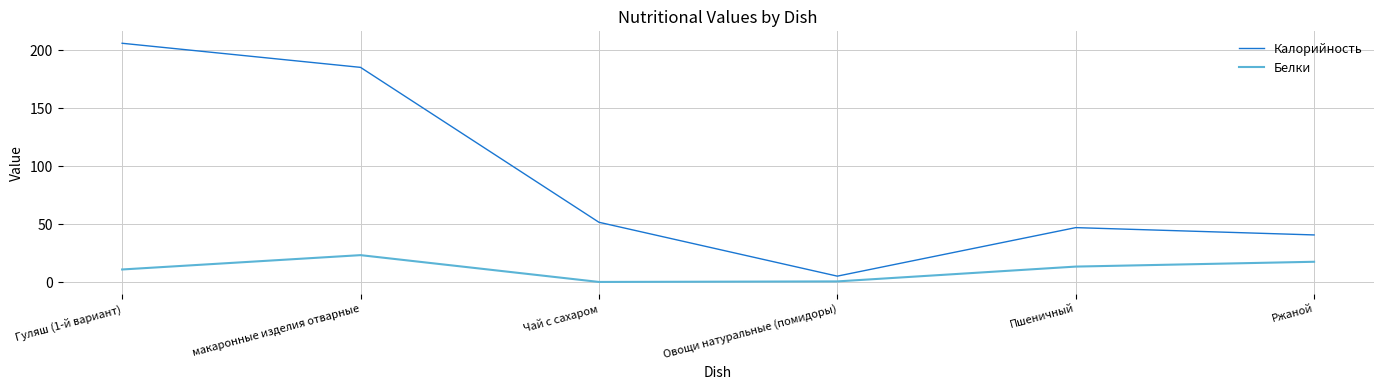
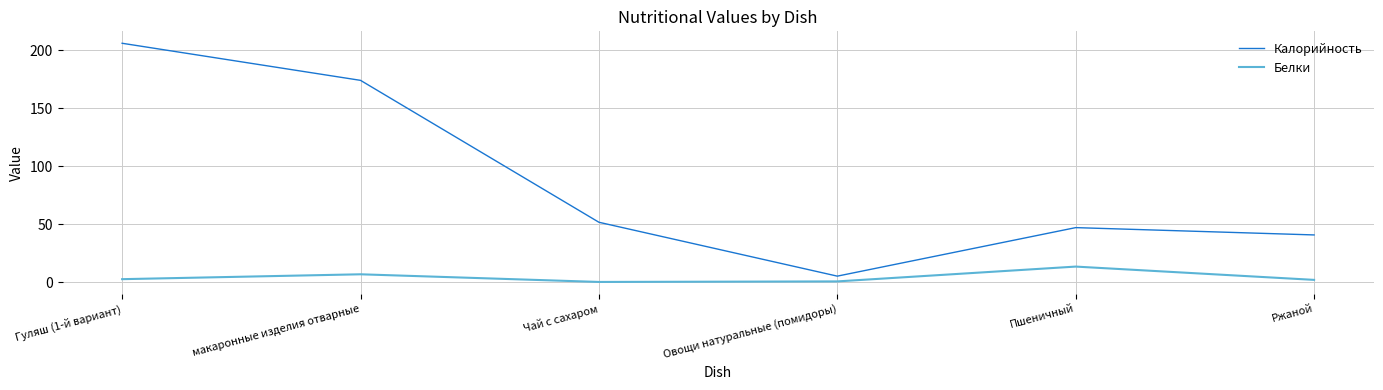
Белки, Гуляш (1-й вариант): 11 -> 3
Калорийность, макаронные изделия отварные: 185 -> 174
Белки, макаронные изделия отварные: 23 -> 7
Белки, Ржаной: 18 -> 2
